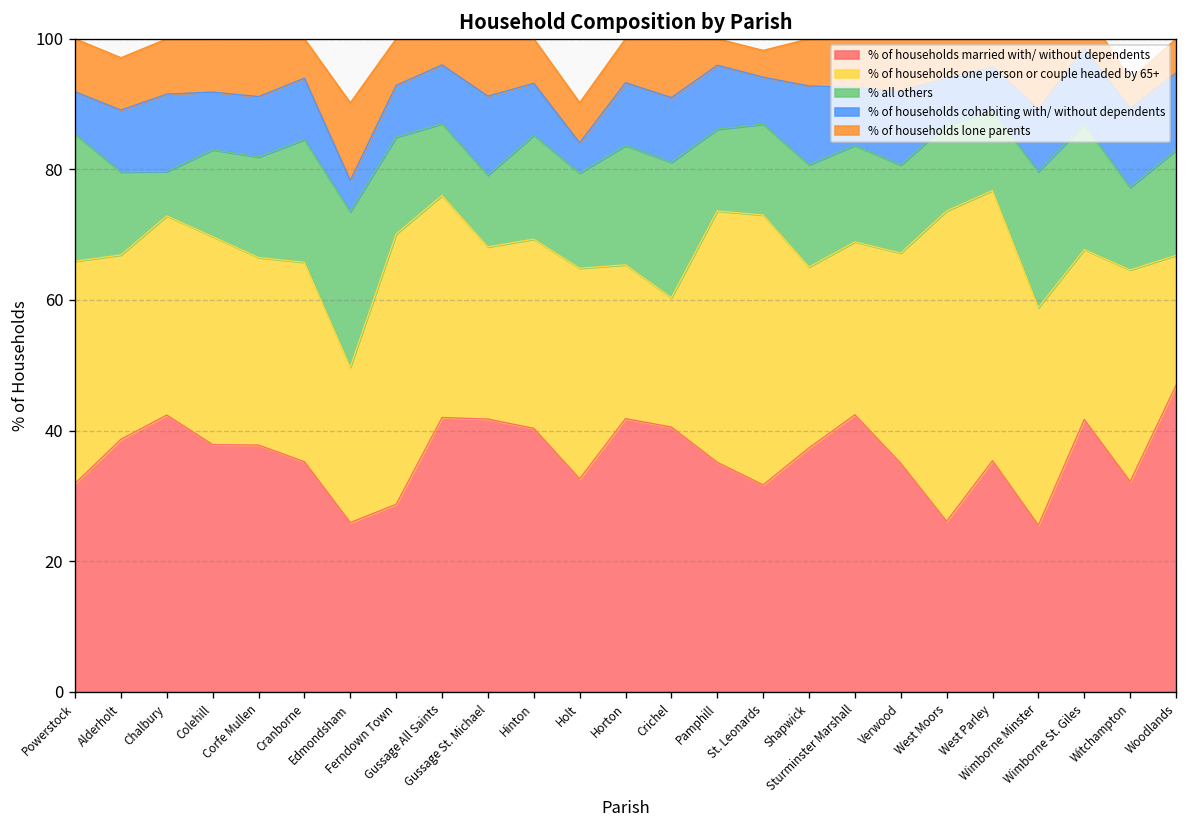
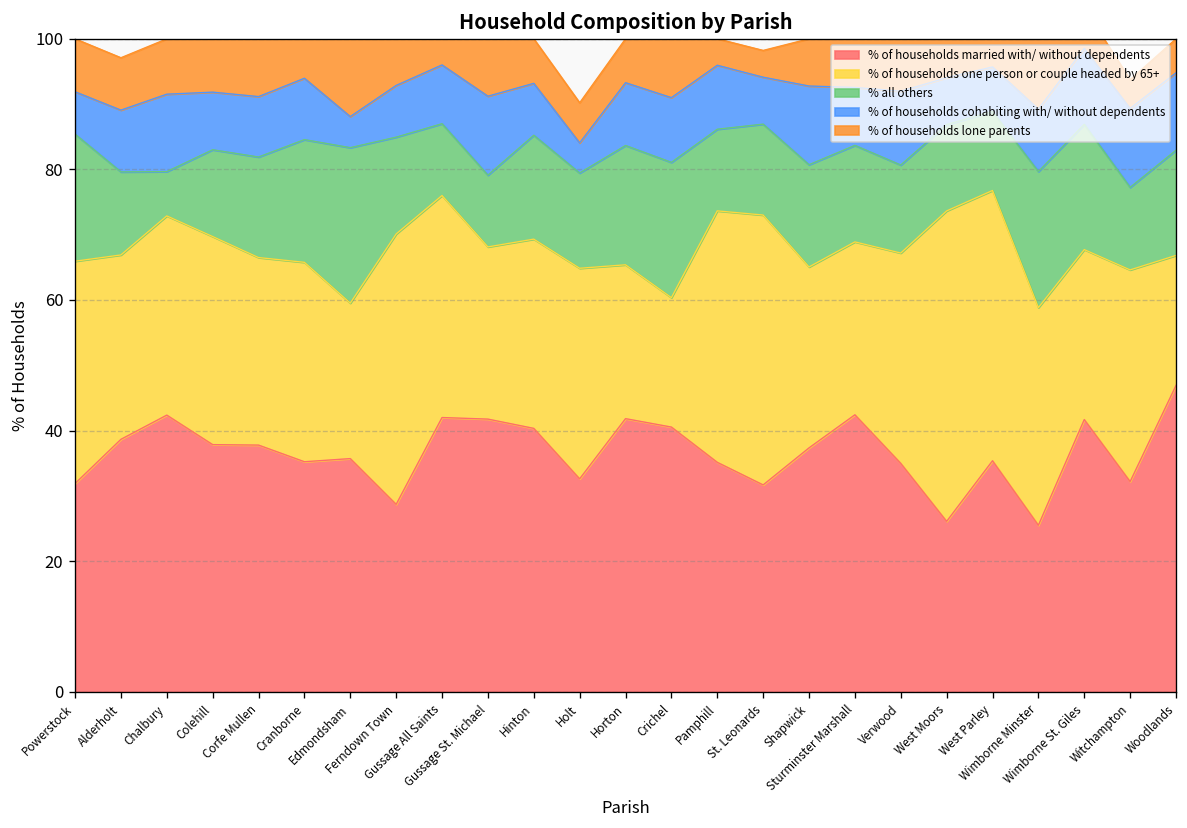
% of households married with/ without dependents, Edmondsham: 26 -> 36
